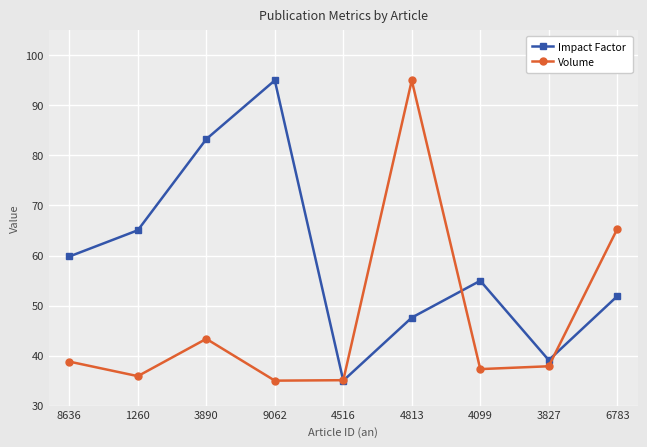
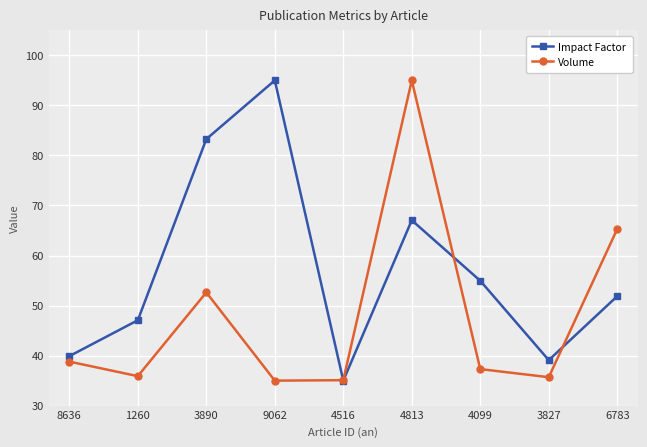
Impact Factor, 8636: 60 -> 40
Impact Factor, 1260: 65 -> 47
Volume, 3890: 43 -> 53
Impact Factor, 4813: 48 -> 67
Volume, 3827: 38 -> 36
